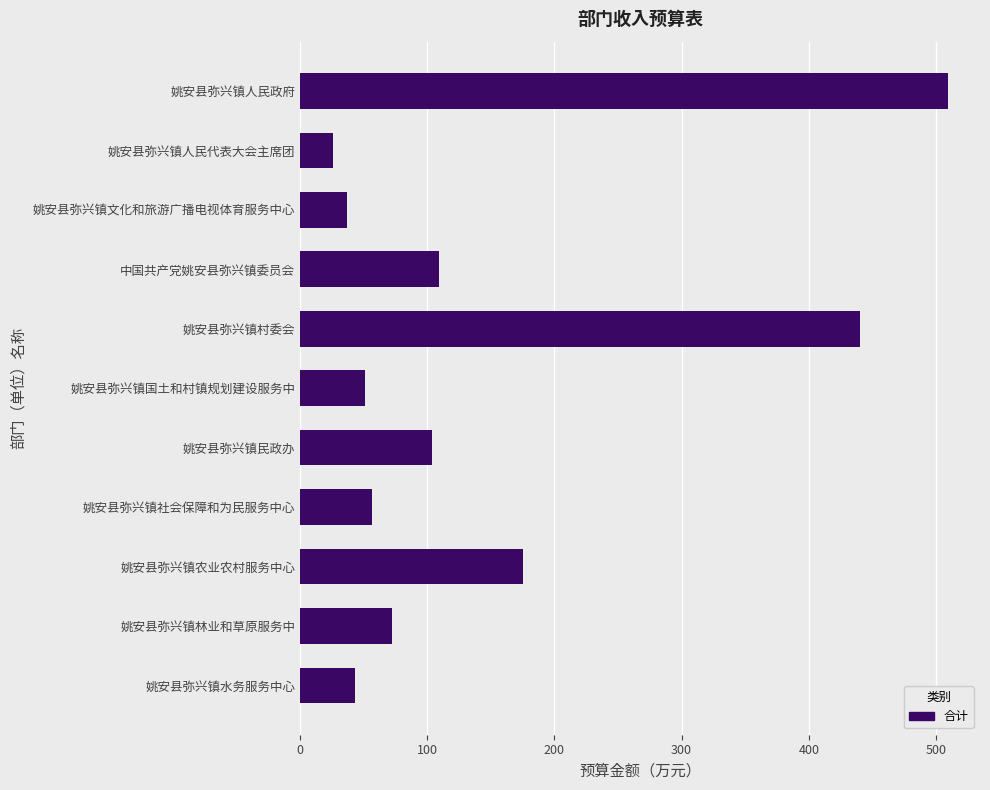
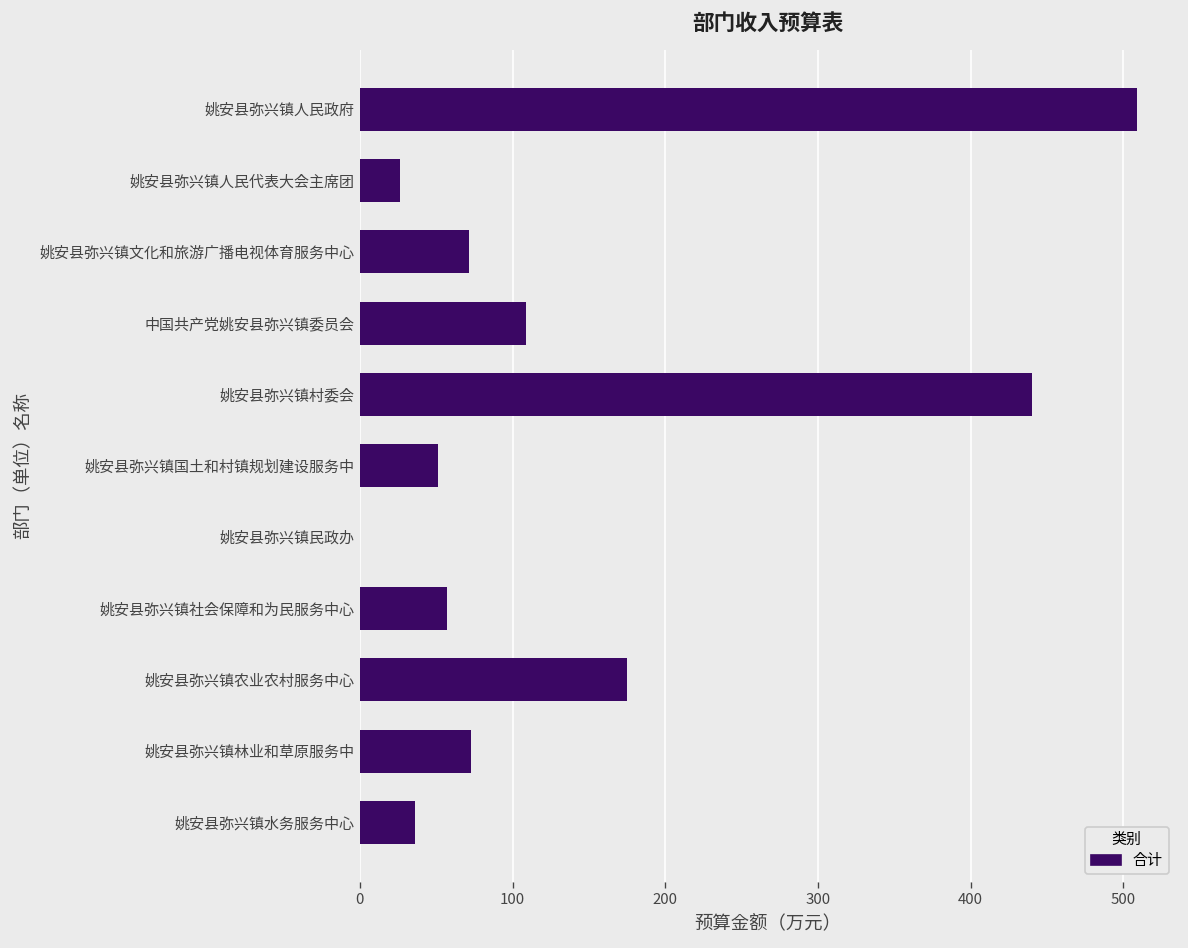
姚安县弥兴镇文化和旅游广播电视体育服务中心: 37 -> 71
姚安县弥兴镇民政办: 104 -> 0
姚安县弥兴镇水务服务中心: 43 -> 36
